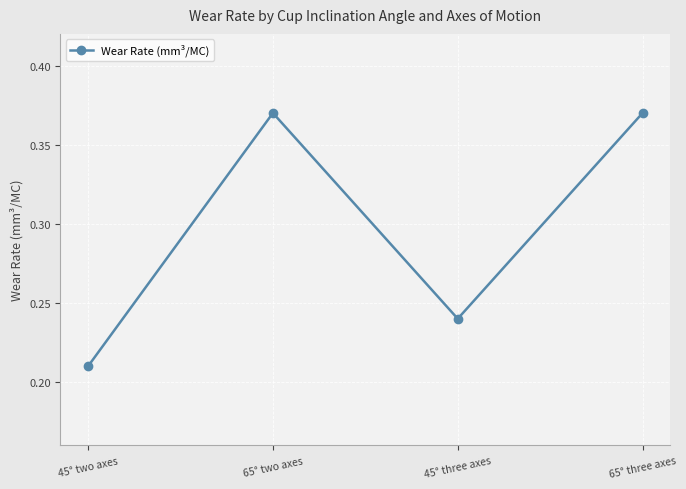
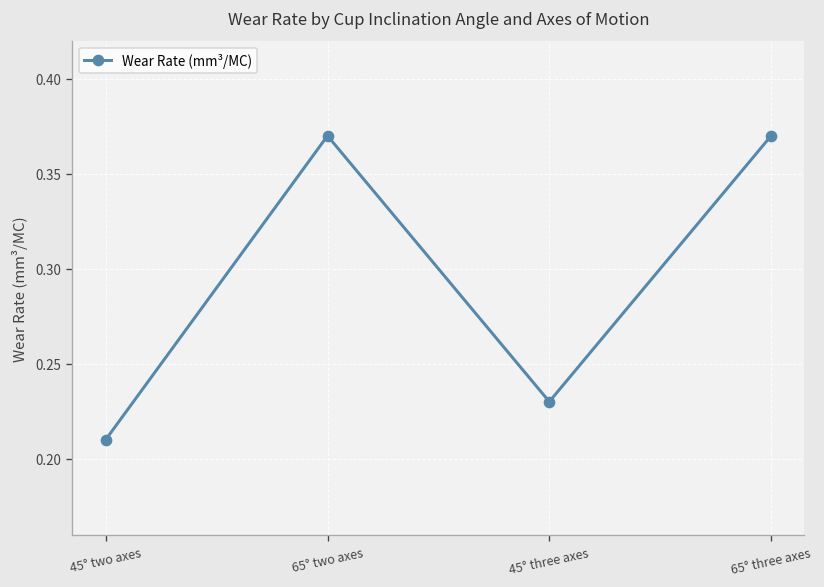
45° three axes: 0.24 -> 0.23
